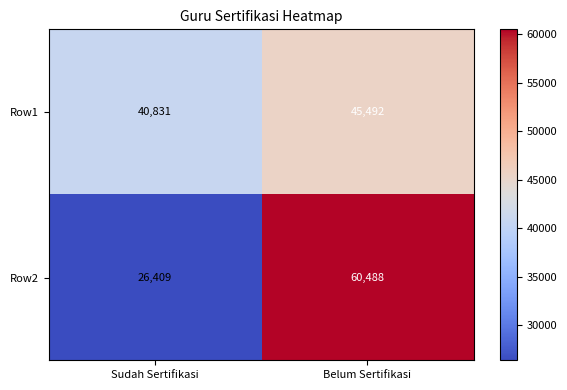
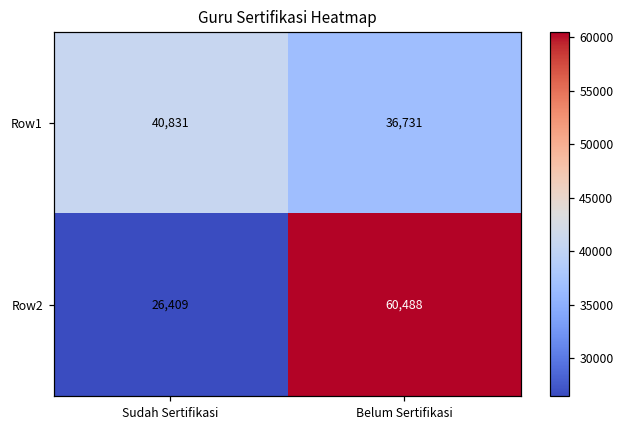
Row1, Belum Sertifikasi: 45,492 -> 36,731
